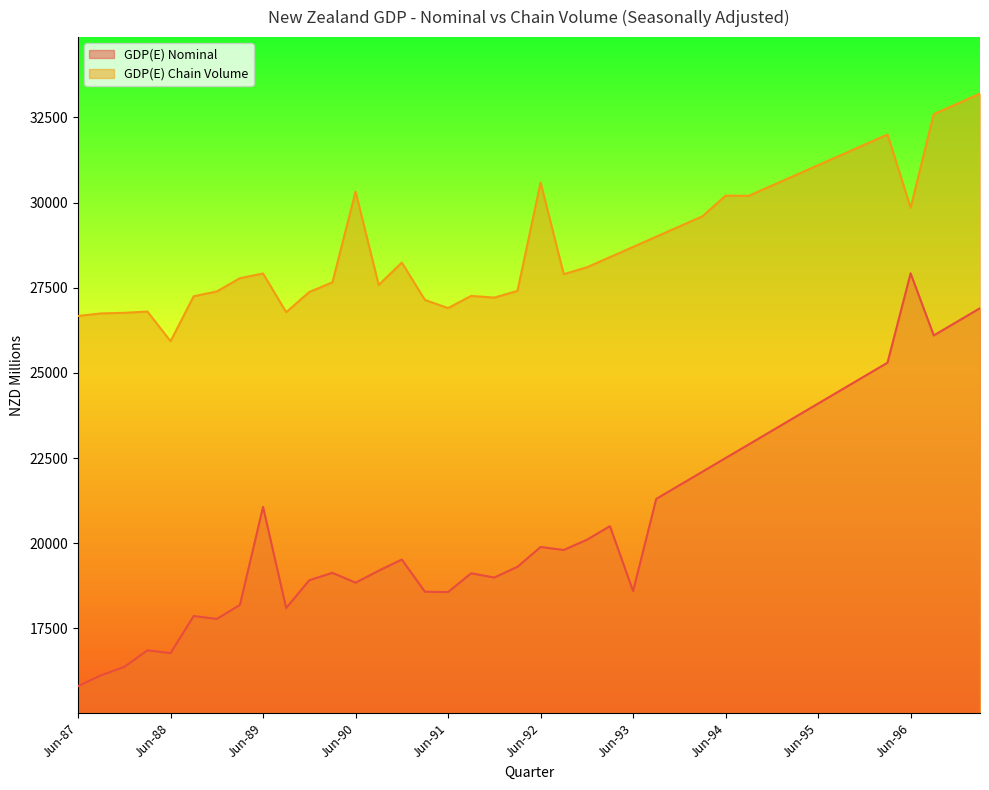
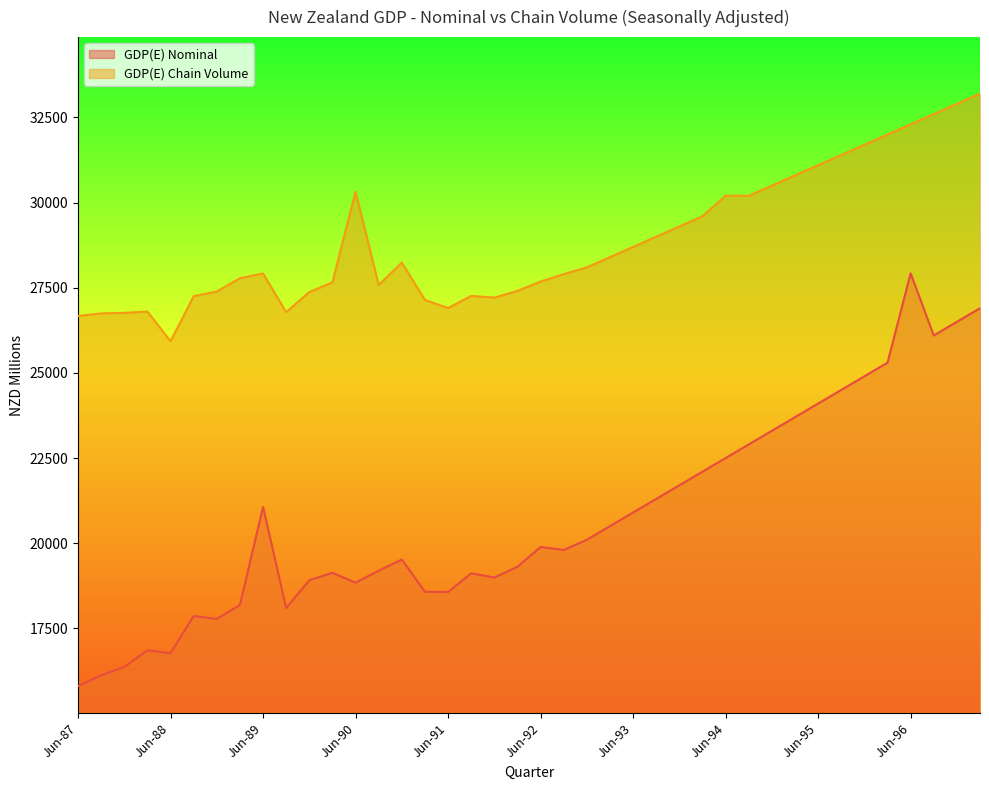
GDP(E) Chain Volume, Jun-92: 30600 -> 27700
GDP(E) Nominal, Jun-93: 18600 -> 20900
GDP(E) Chain Volume, Jun-96: 29900 -> 32300
